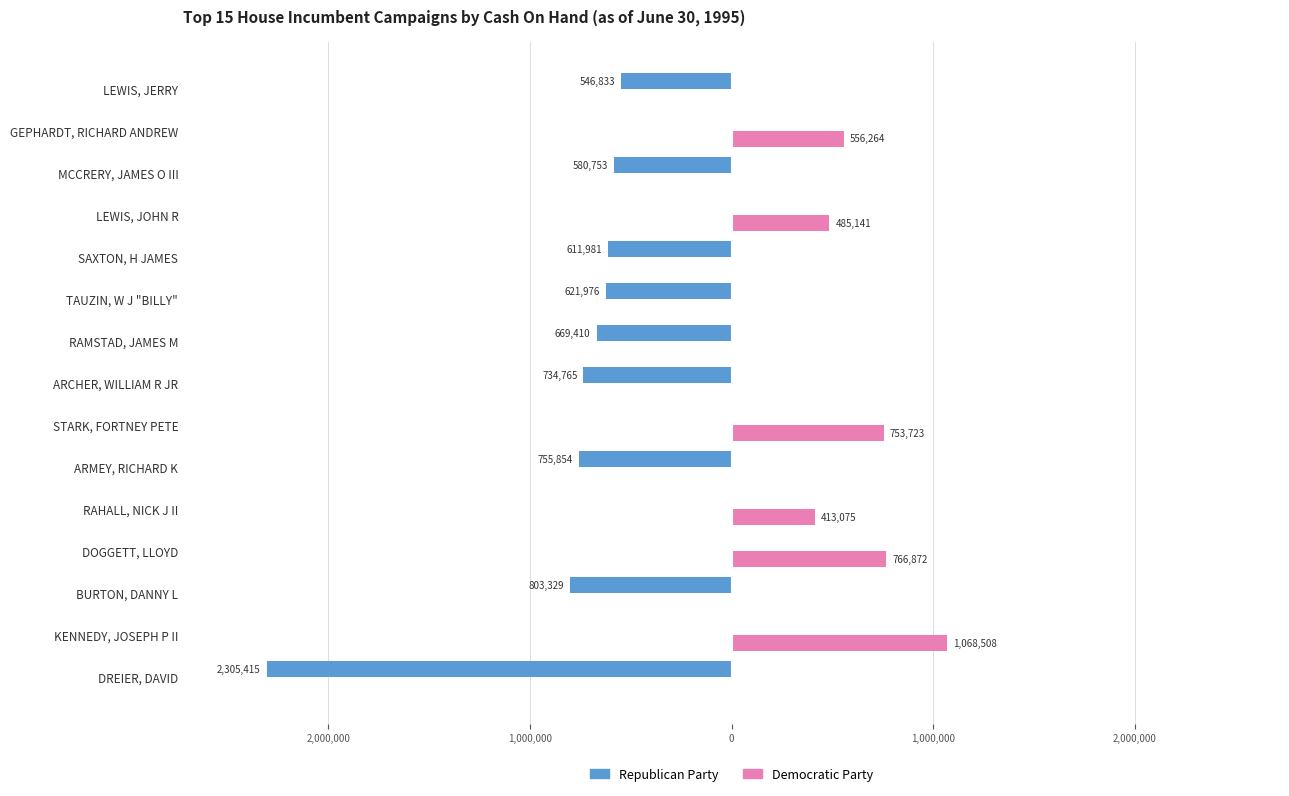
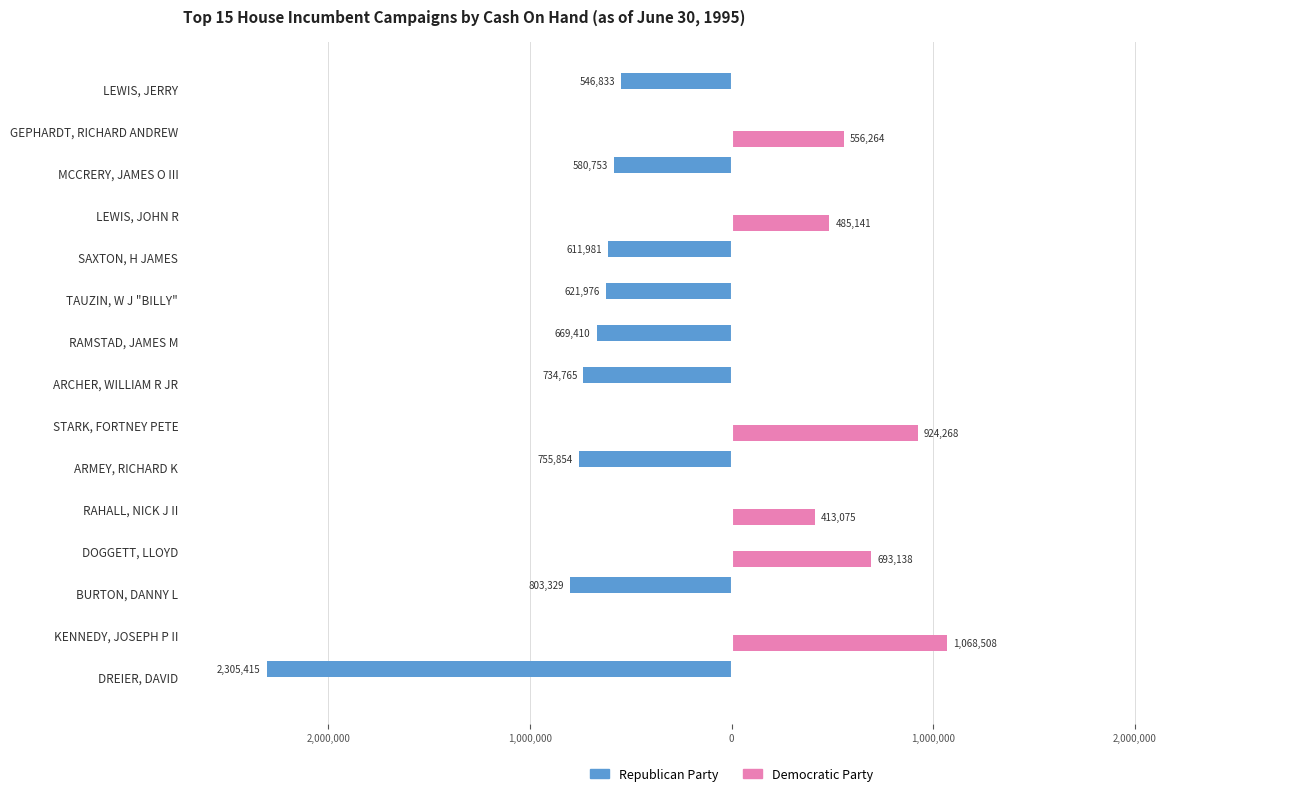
Democratic Party, STARK, FORTNEY PETE: 753,723 -> 924,268
Democratic Party, DOGGETT, LLOYD: 766,872 -> 693,138
